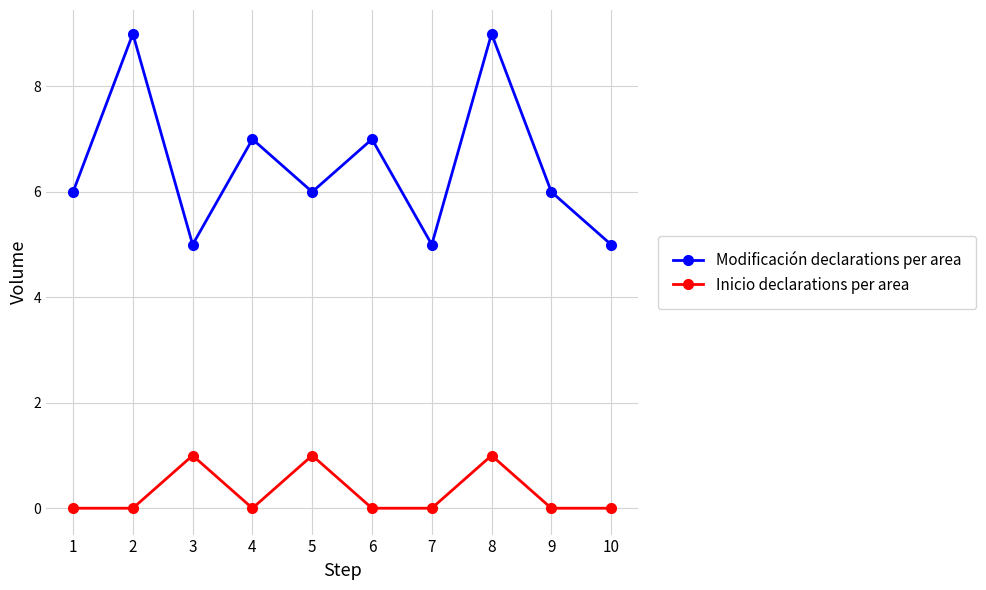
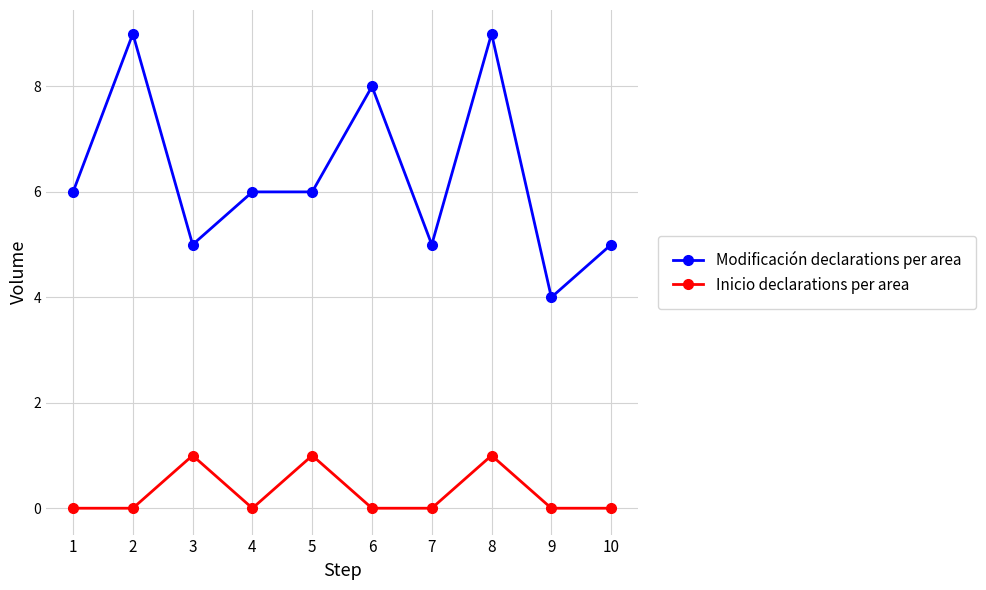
Modificación declarations per area, 4: 7 -> 6
Modificación declarations per area, 6: 7 -> 8
Modificación declarations per area, 9: 6 -> 4
